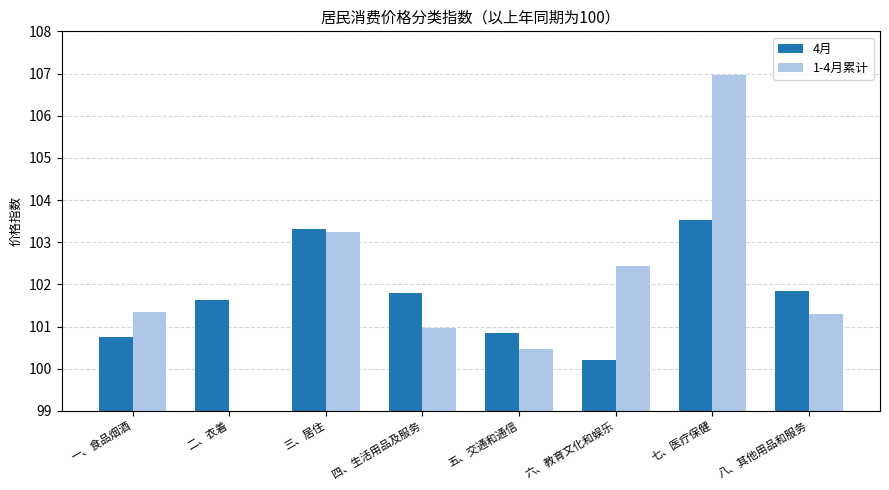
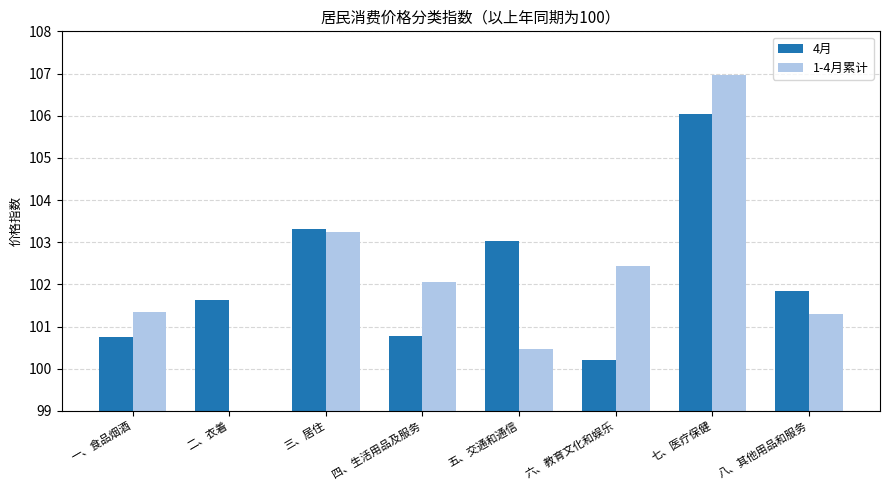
4月, 四、生活用品及服务: 101.8 -> 100.8
1-4月累计, 四、生活用品及服务: 101.0 -> 102.0
4月, 五、交通和通信: 100.9 -> 103.0
4月, 七、医疗保健: 103.5 -> 106.0
